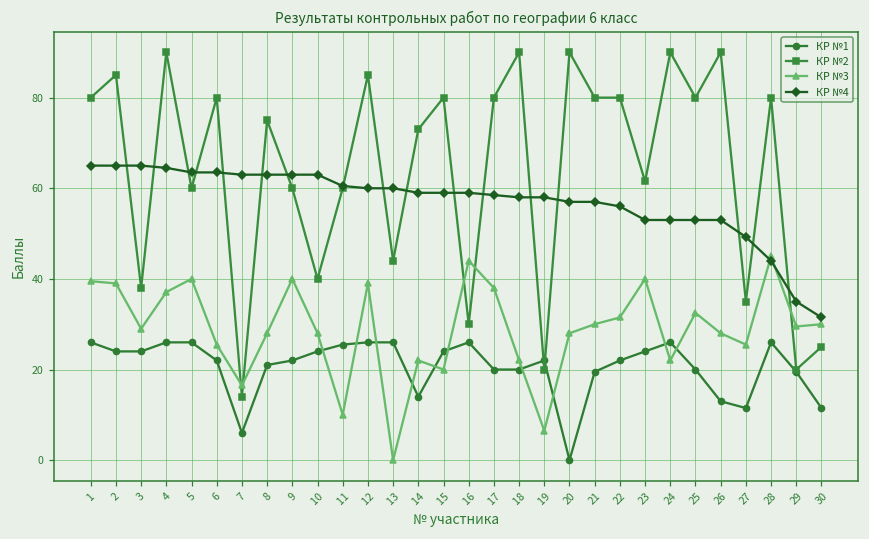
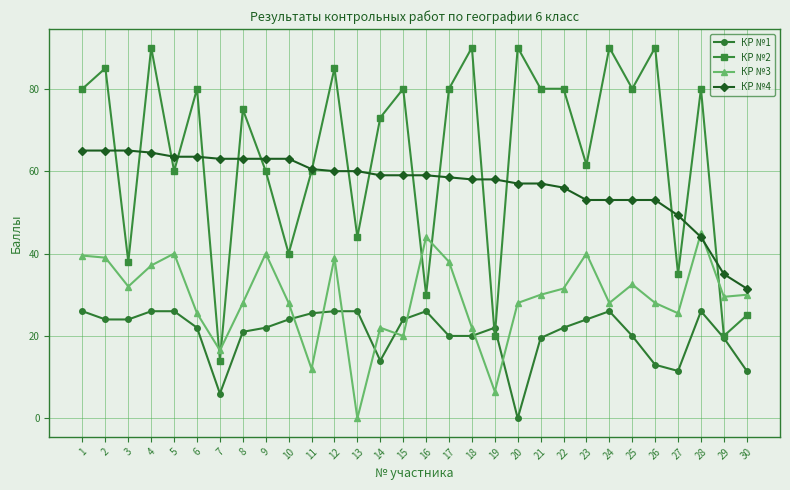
КР №3, 3: 29 -> 32
КР №3, 11: 10 -> 12
КР №3, 24: 22 -> 28
